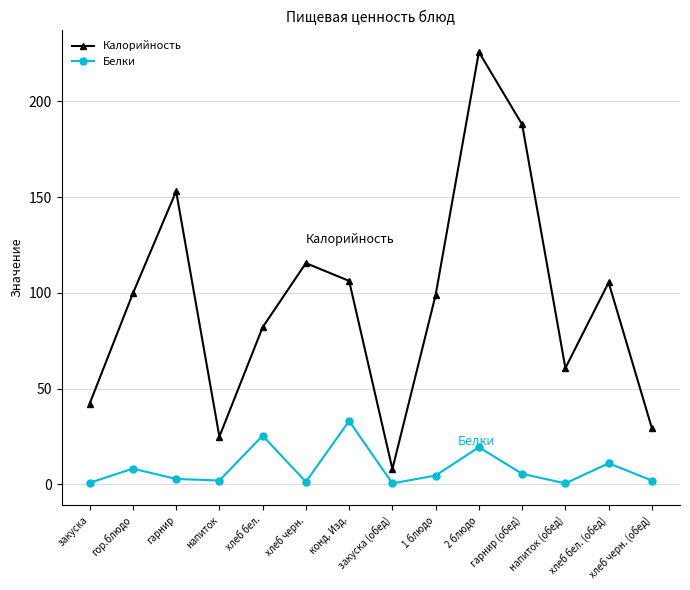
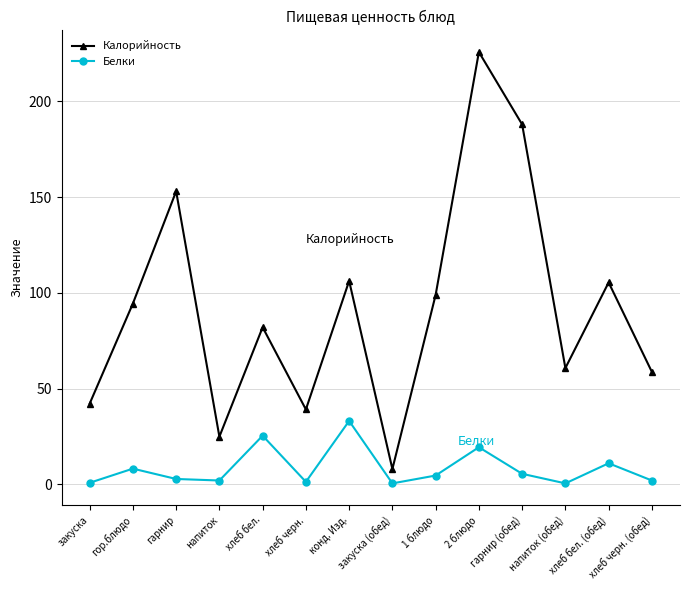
Калорийность, гор.блюдо: 100 -> 94
Калорийность, хлеб черн.: 116 -> 39
Калорийность, хлеб черн. (обед): 29 -> 59
